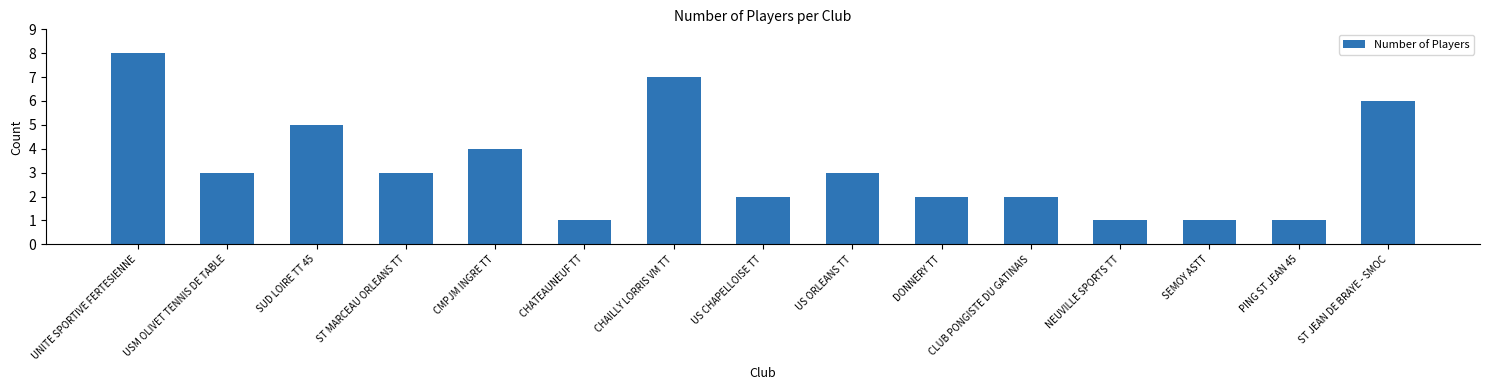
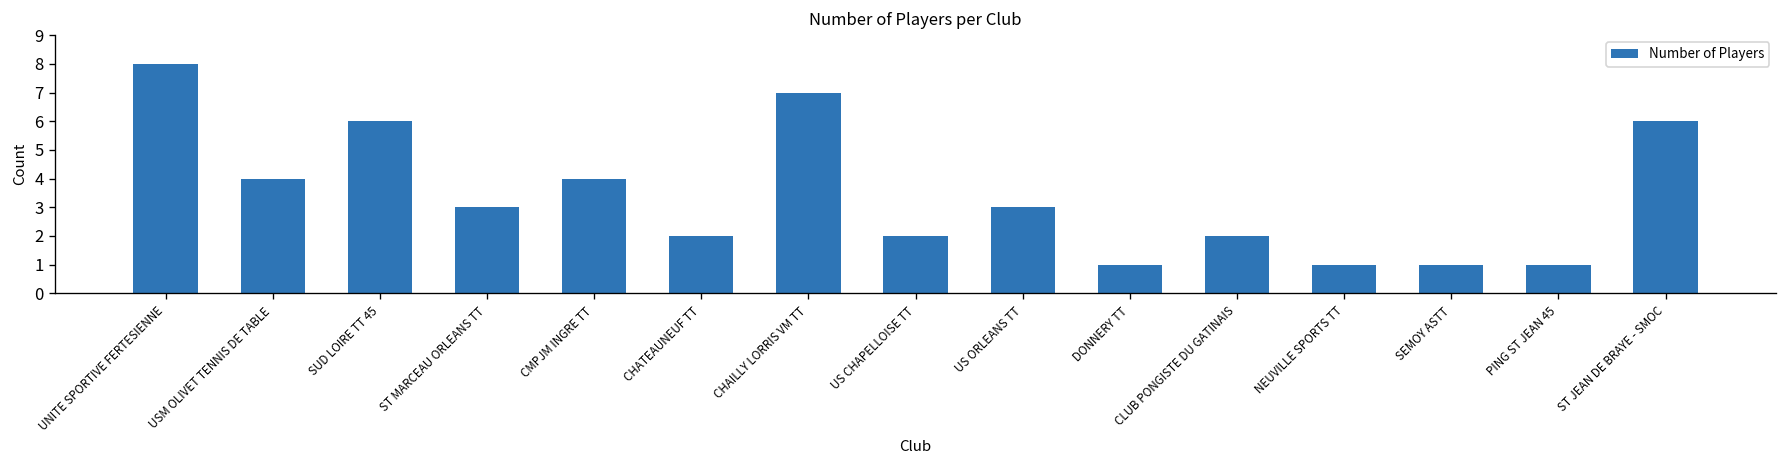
USM OLIVET TENNIS DE TABLE: 3 -> 4
SUD LOIRE TT 45: 5 -> 6
CHATEAUNEUF TT: 1 -> 2
DONNERY TT: 2 -> 1
